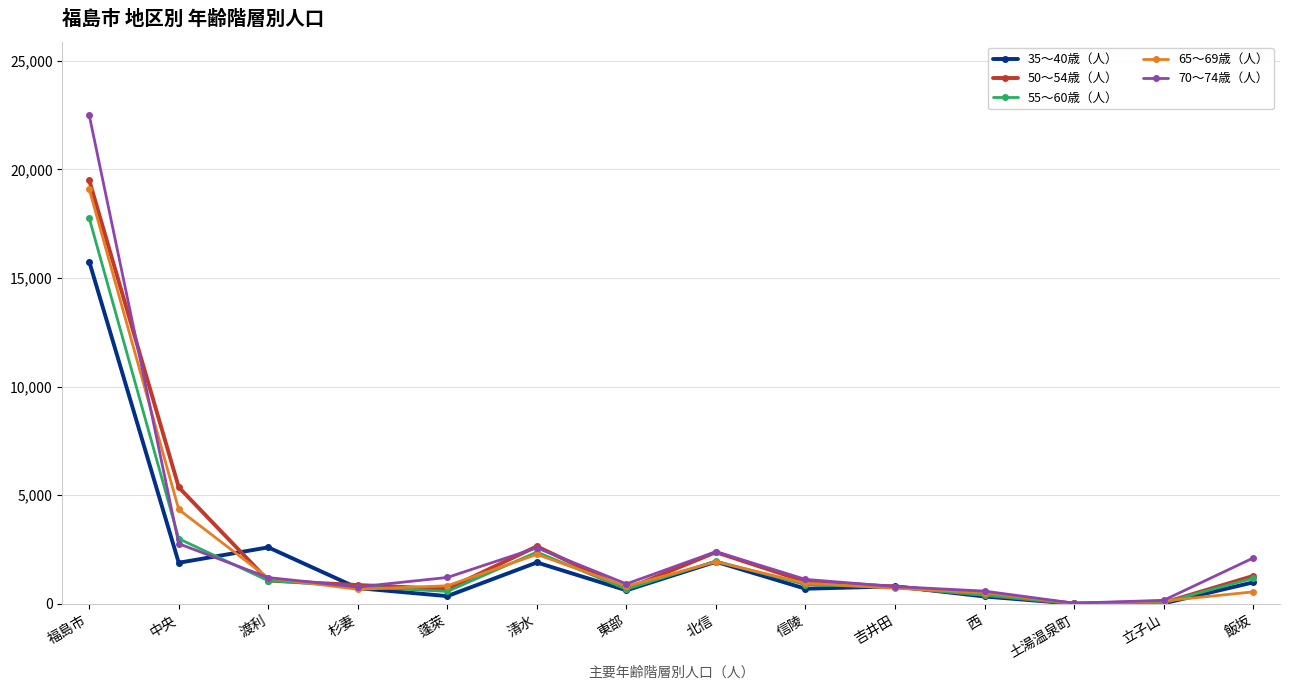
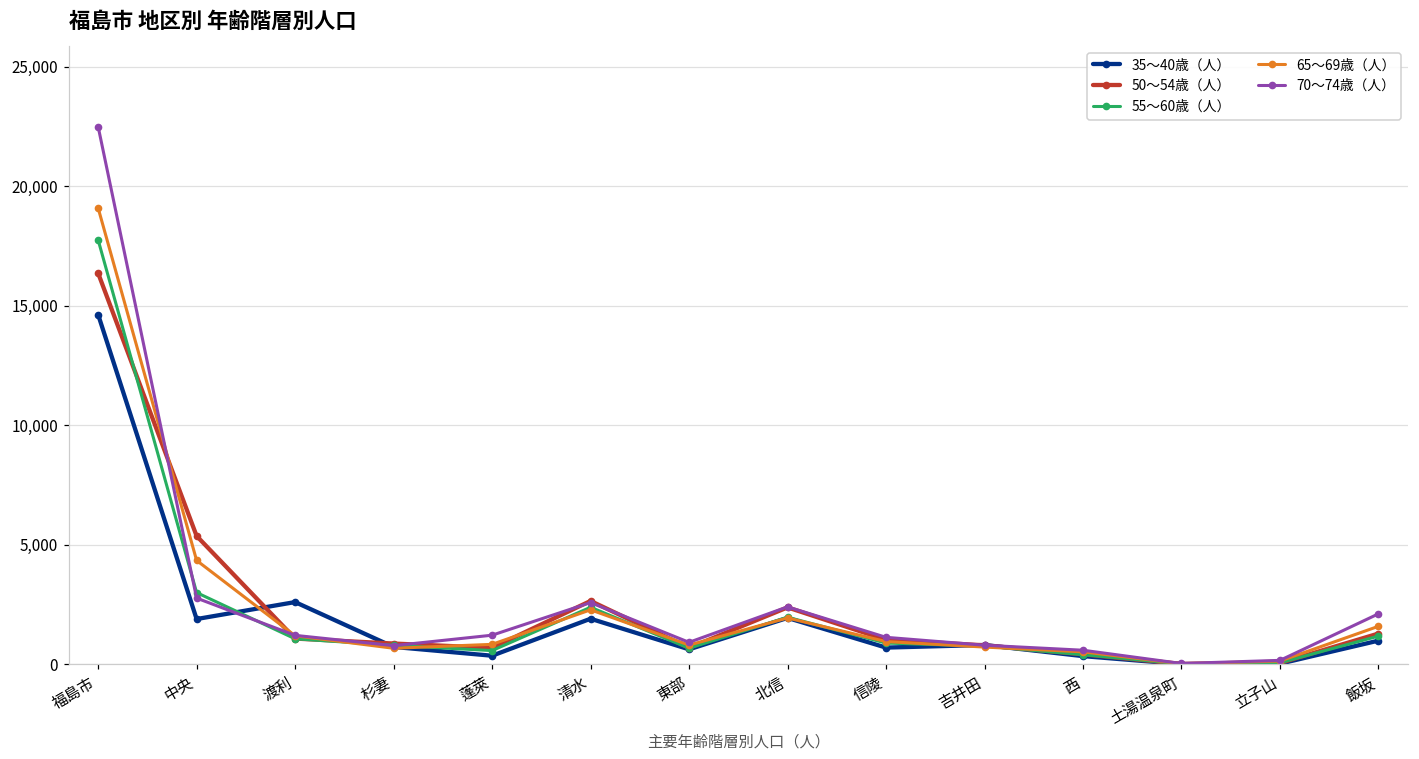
35～40歳（人）, 福島市: 15,800 -> 14,600
50～54歳（人）, 福島市: 19,500 -> 16,400
65～69歳（人）, 飯坂: 600 -> 1,600
